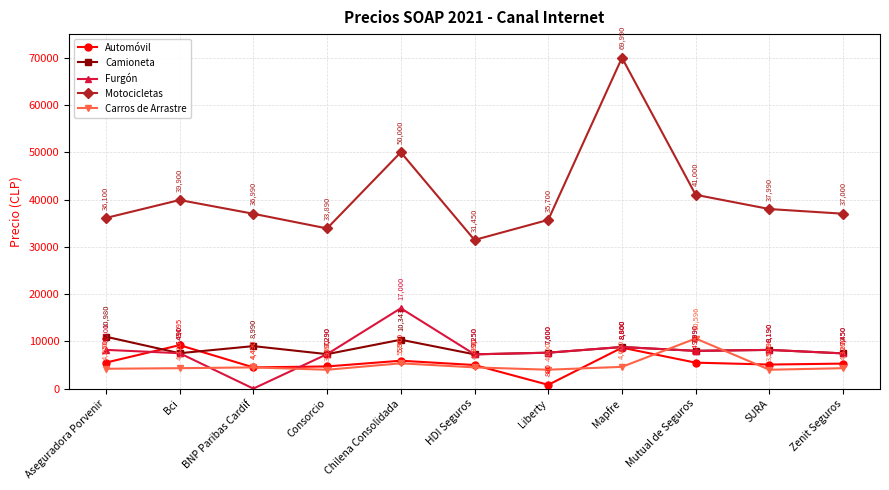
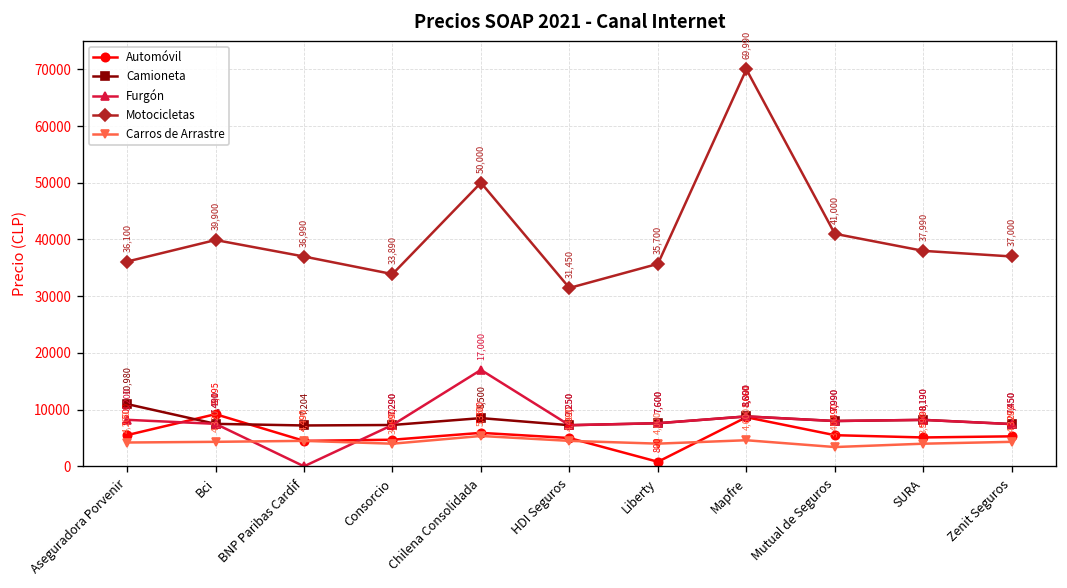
Camioneta, BNP Paribas Cardif: 8,990 -> 7,204
Camioneta, Chilena Consolidada: 10,343 -> 8,500
Carros de Arrastre, Mutual de Seguros: 10,596 -> 3,400
